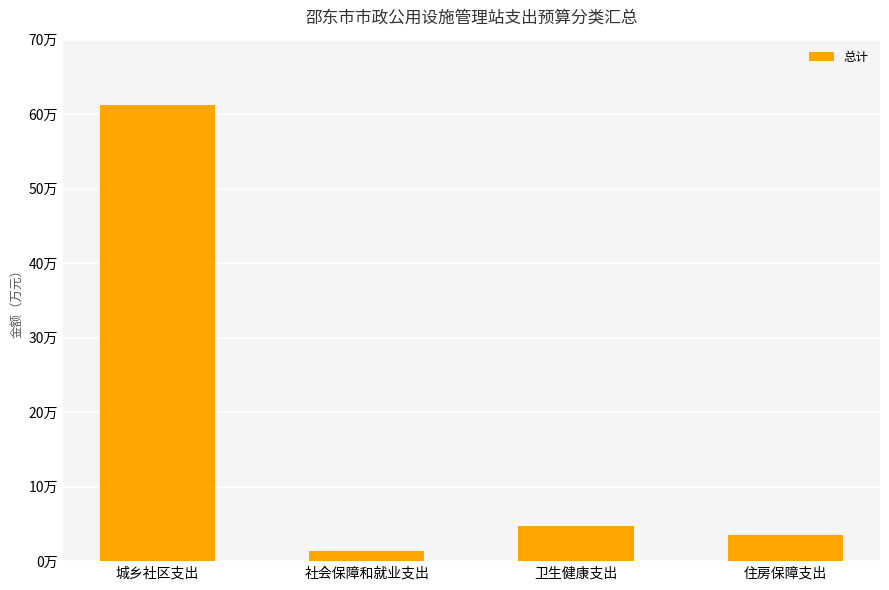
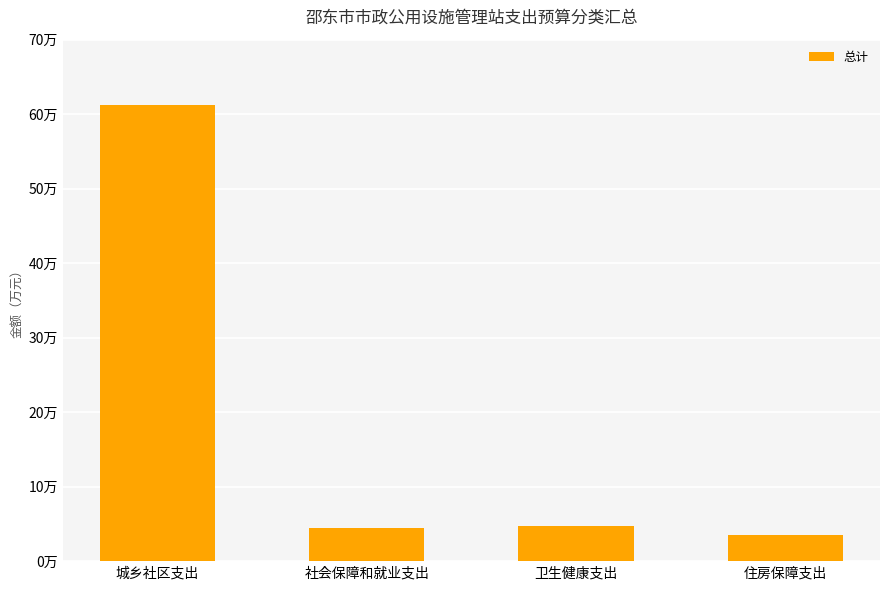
社会保障和就业支出: 1万 -> 4万
